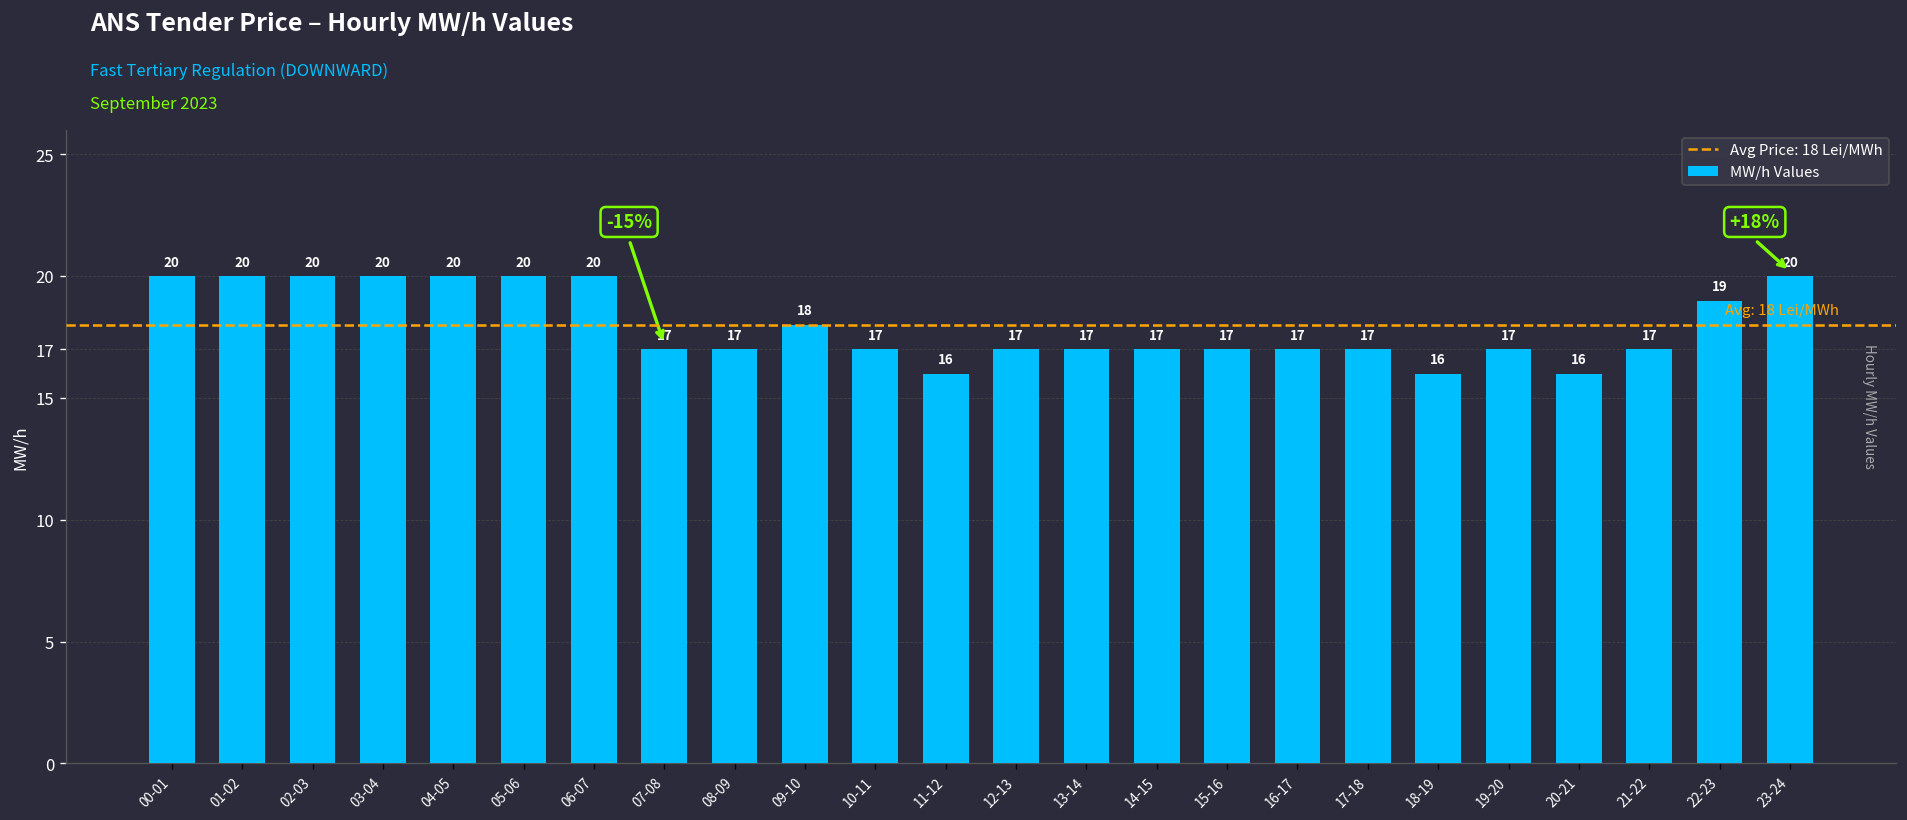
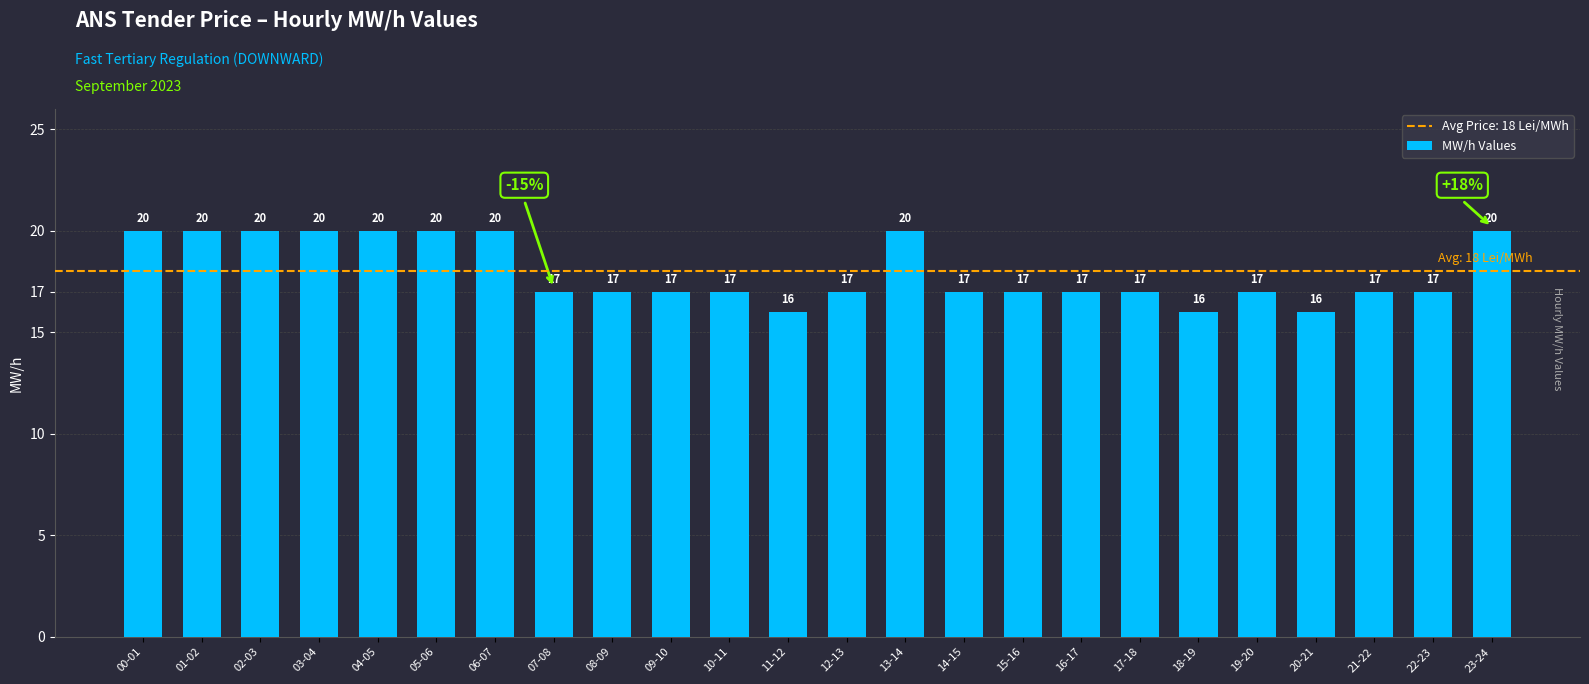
09-10: 18 -> 17
13-14: 17 -> 20
22-23: 19 -> 17
